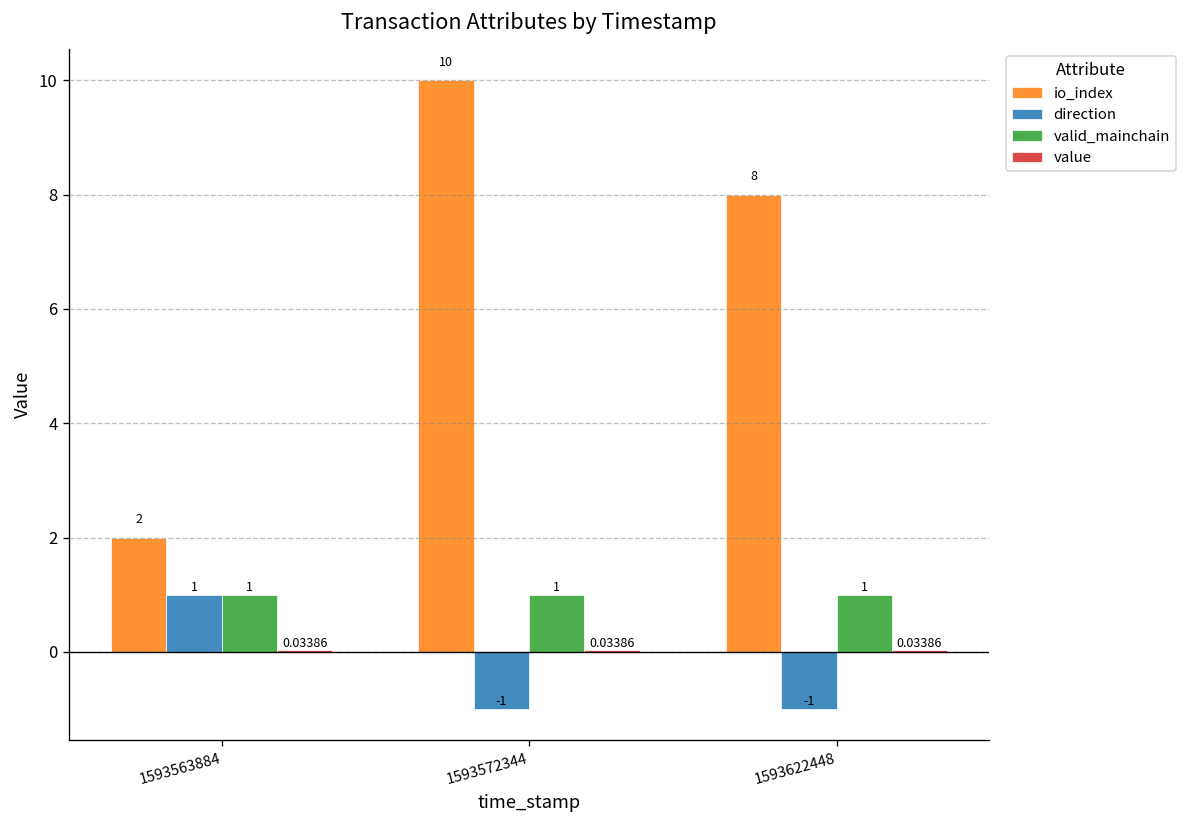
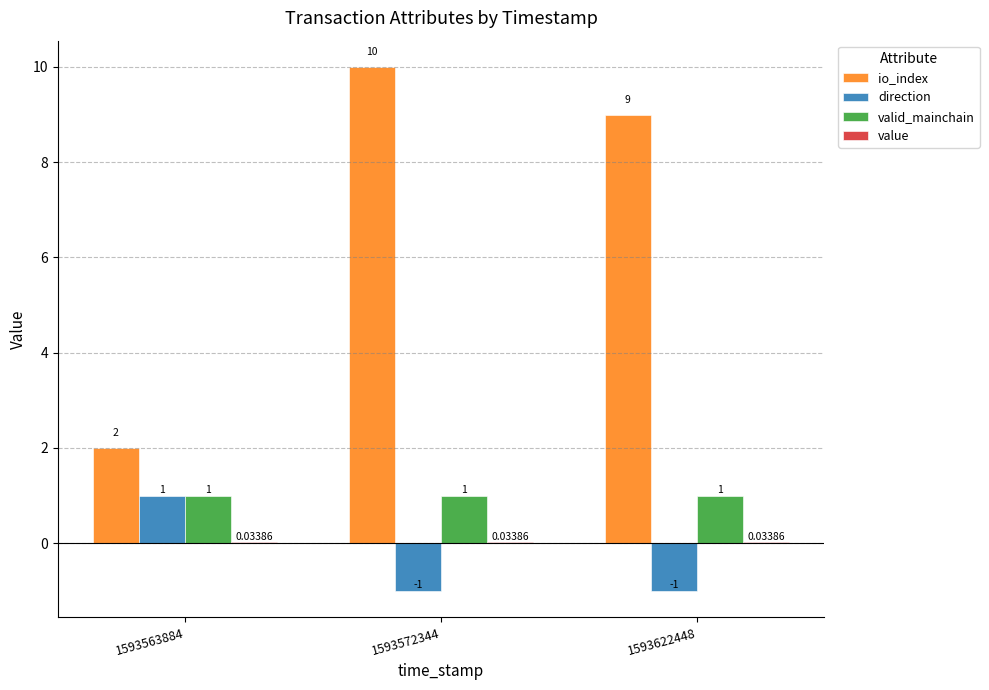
io_index, 1593622448: 8 -> 9
